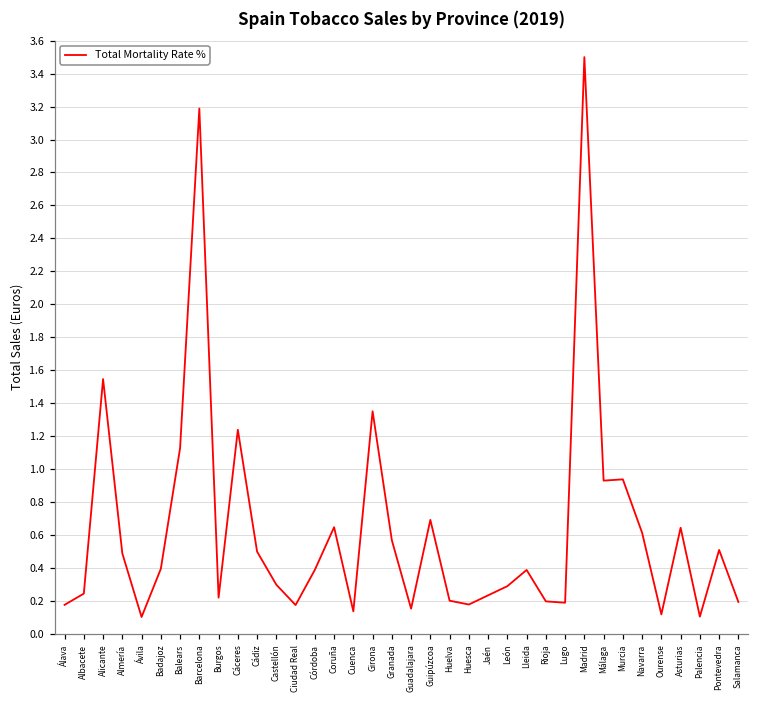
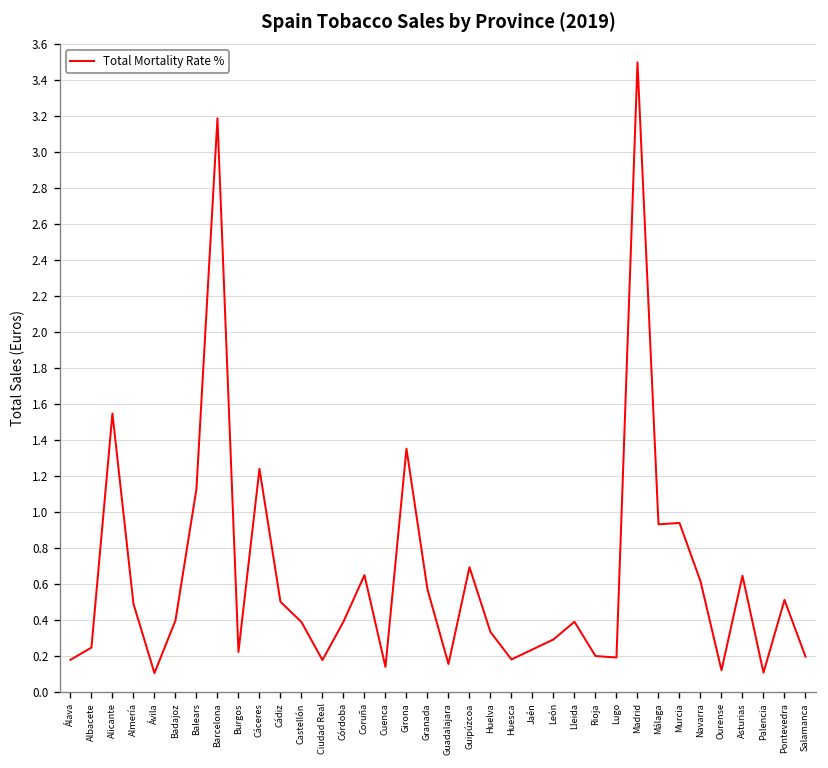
Castellón: 0.30 -> 0.39
Huelva: 0.20 -> 0.33
